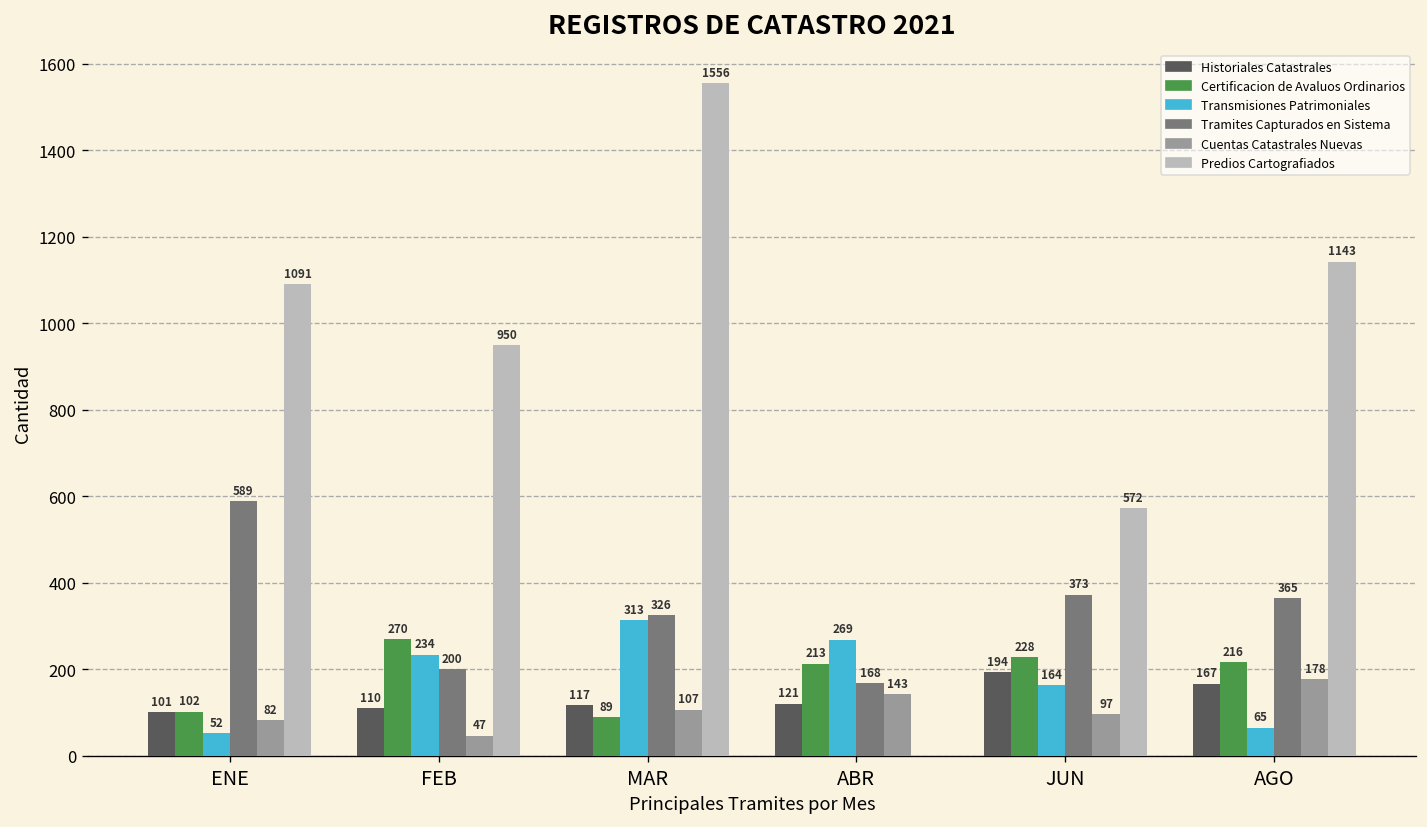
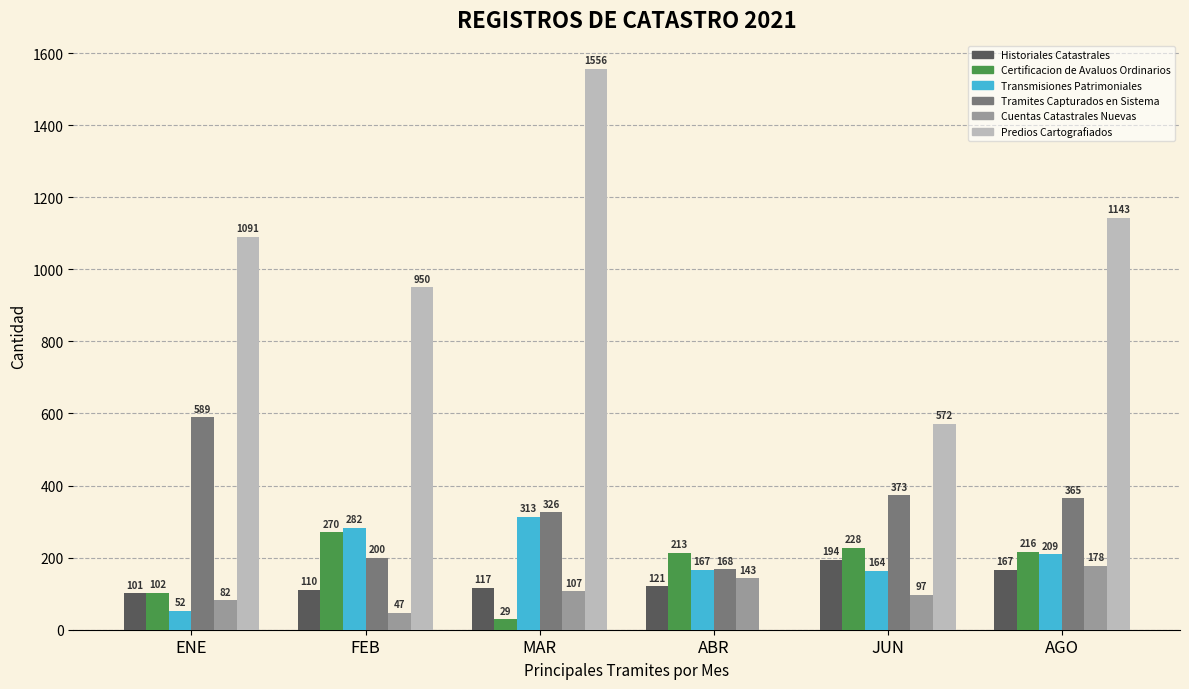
Transmisiones Patrimoniales, FEB: 234 -> 282
Certificacion de Avaluos Ordinarios, MAR: 89 -> 29
Transmisiones Patrimoniales, ABR: 269 -> 167
Transmisiones Patrimoniales, AGO: 65 -> 209
